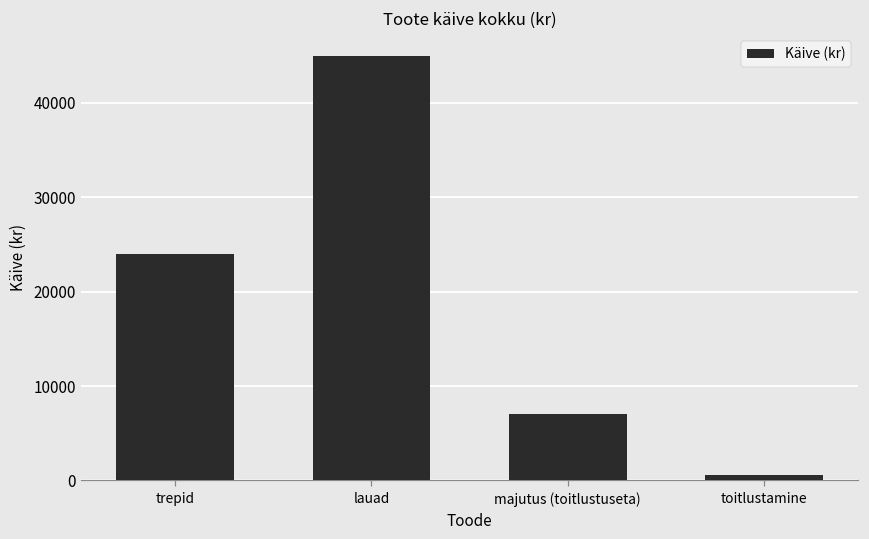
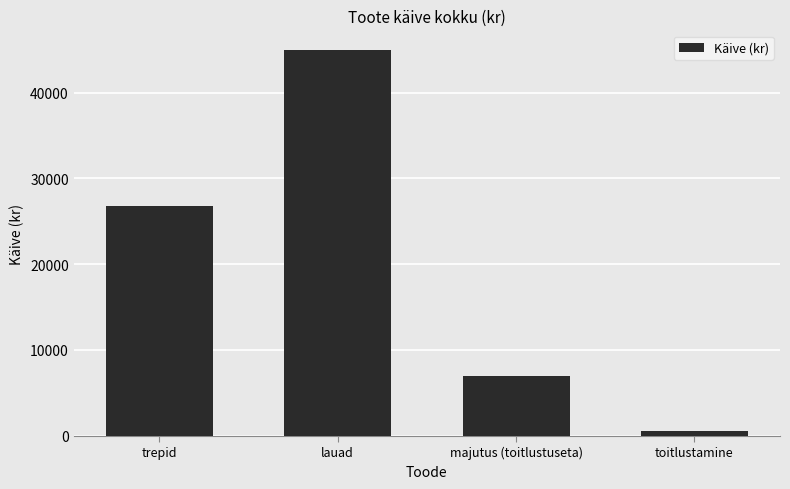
trepid: 24000 -> 27000
